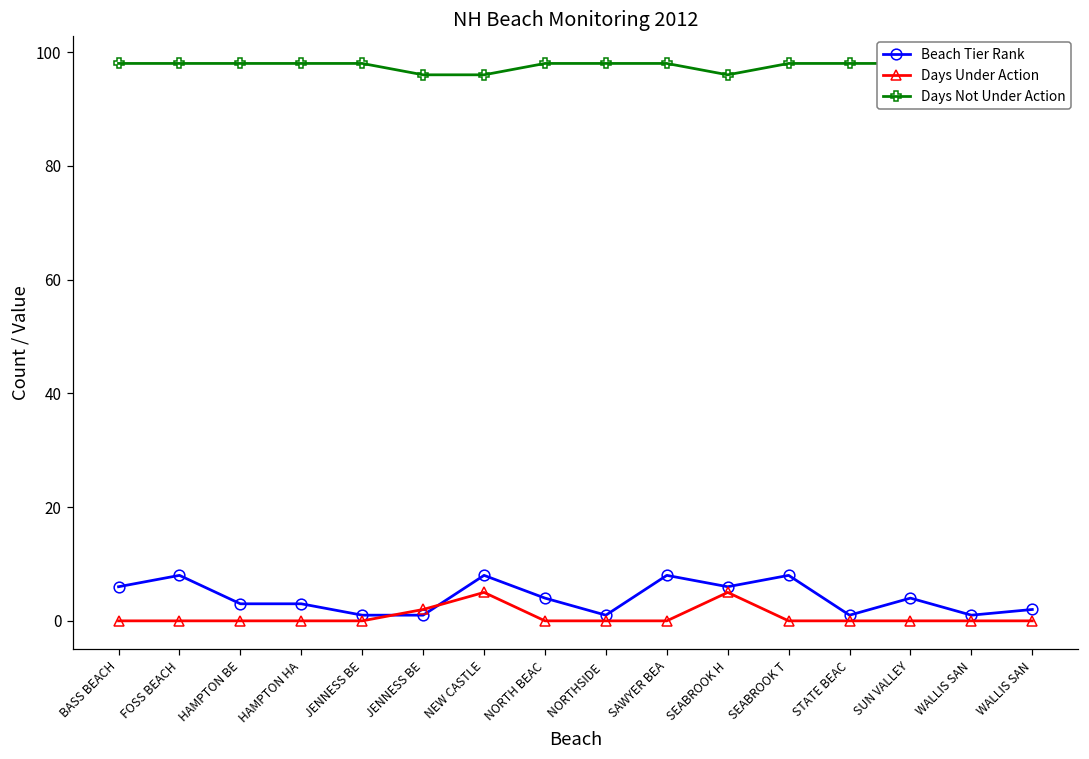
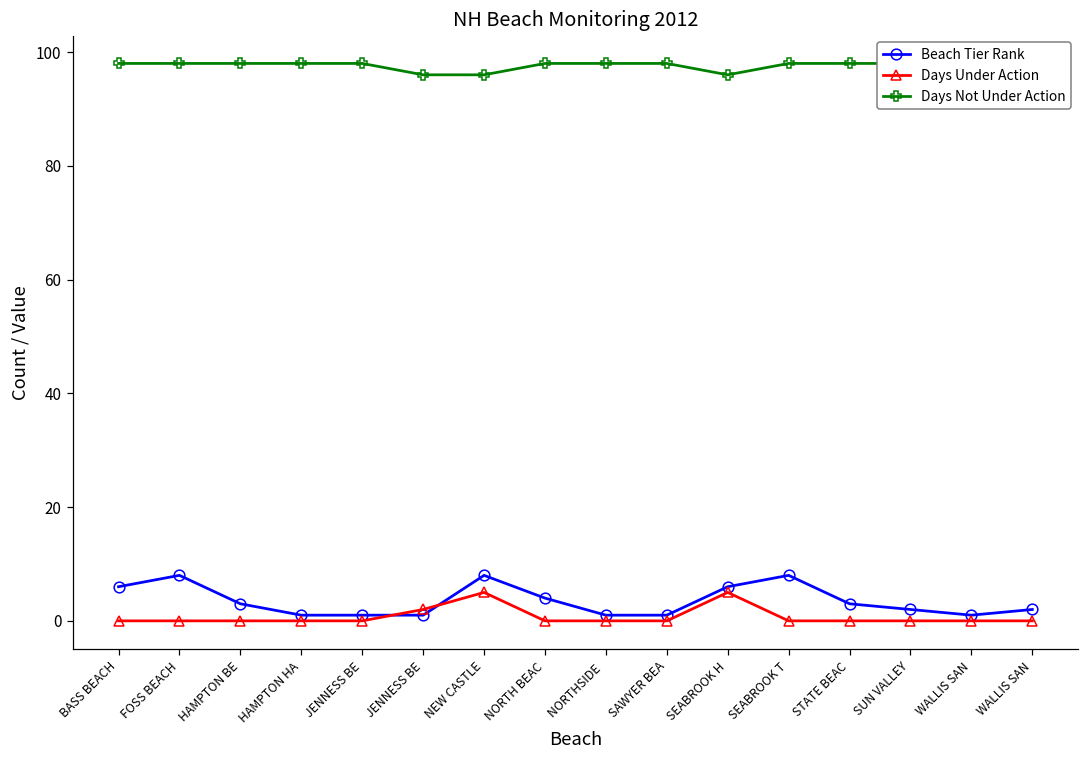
Beach Tier Rank, HAMPTON HA: 3 -> 1
Beach Tier Rank, SAWYER BEA: 8 -> 1
Beach Tier Rank, STATE BEAC: 1 -> 3
Beach Tier Rank, SUN VALLEY: 4 -> 2
